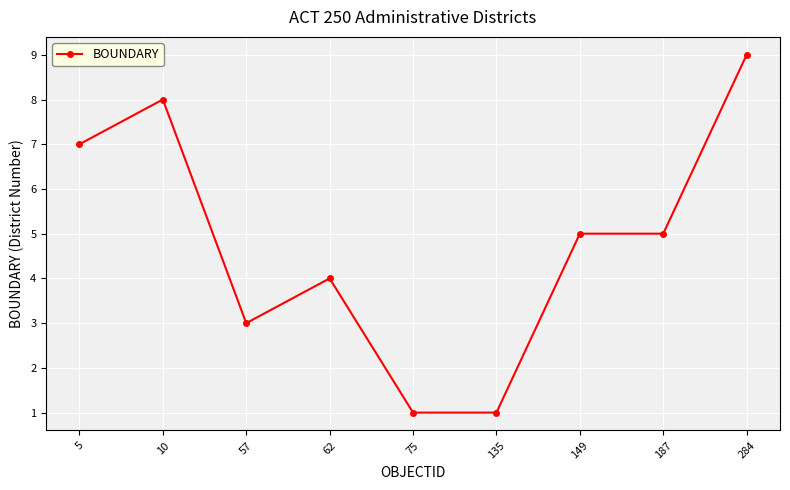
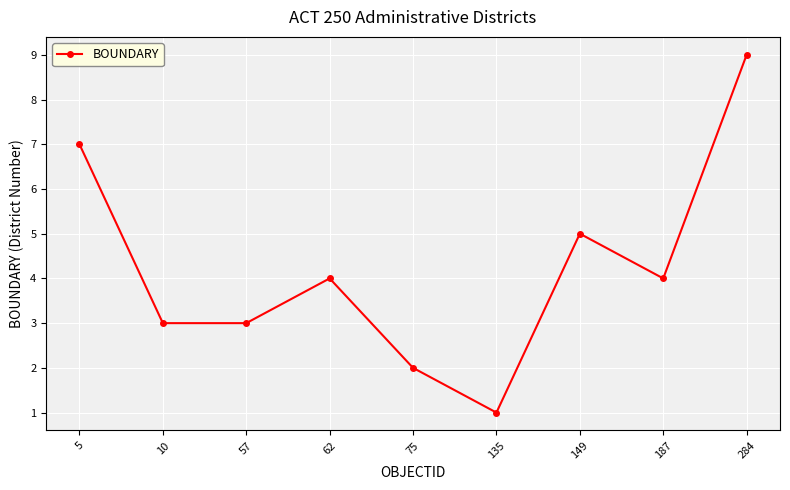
10: 8 -> 3
75: 1 -> 2
187: 5 -> 4
